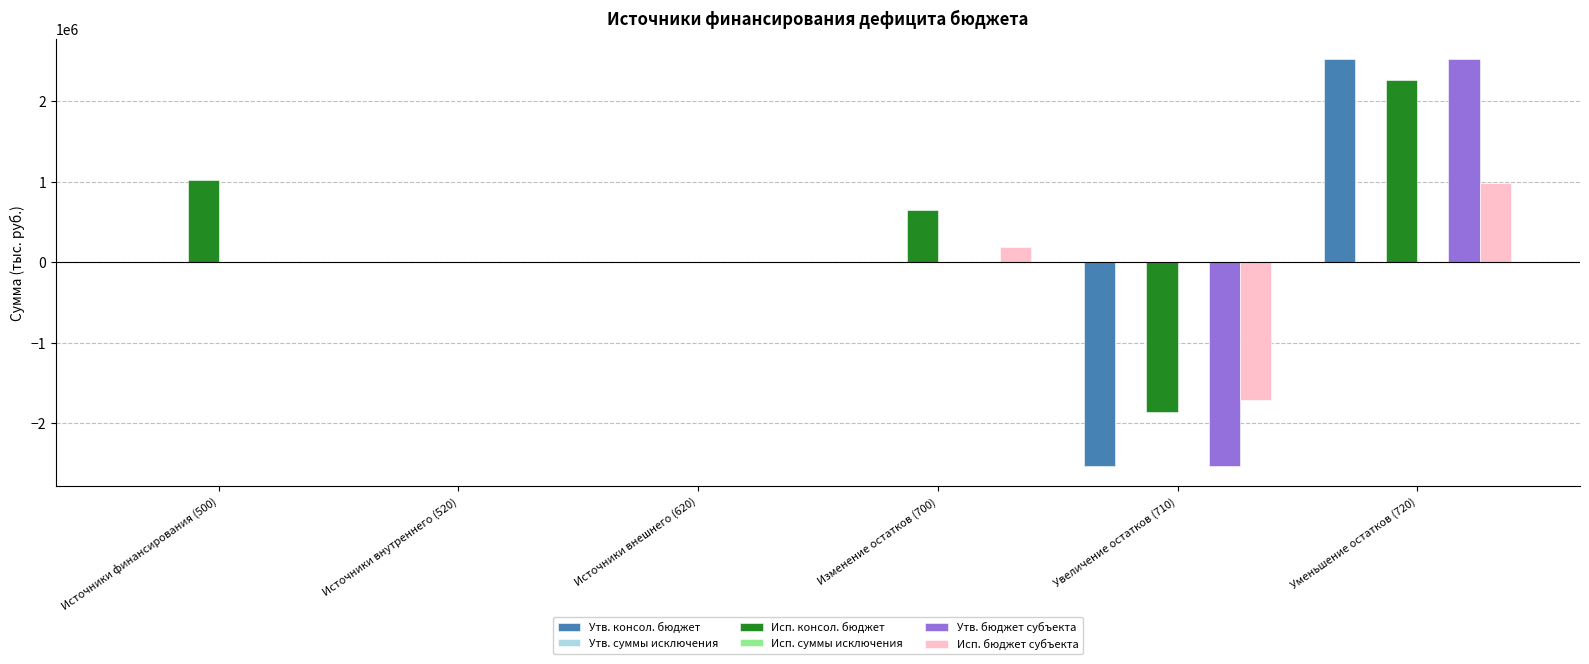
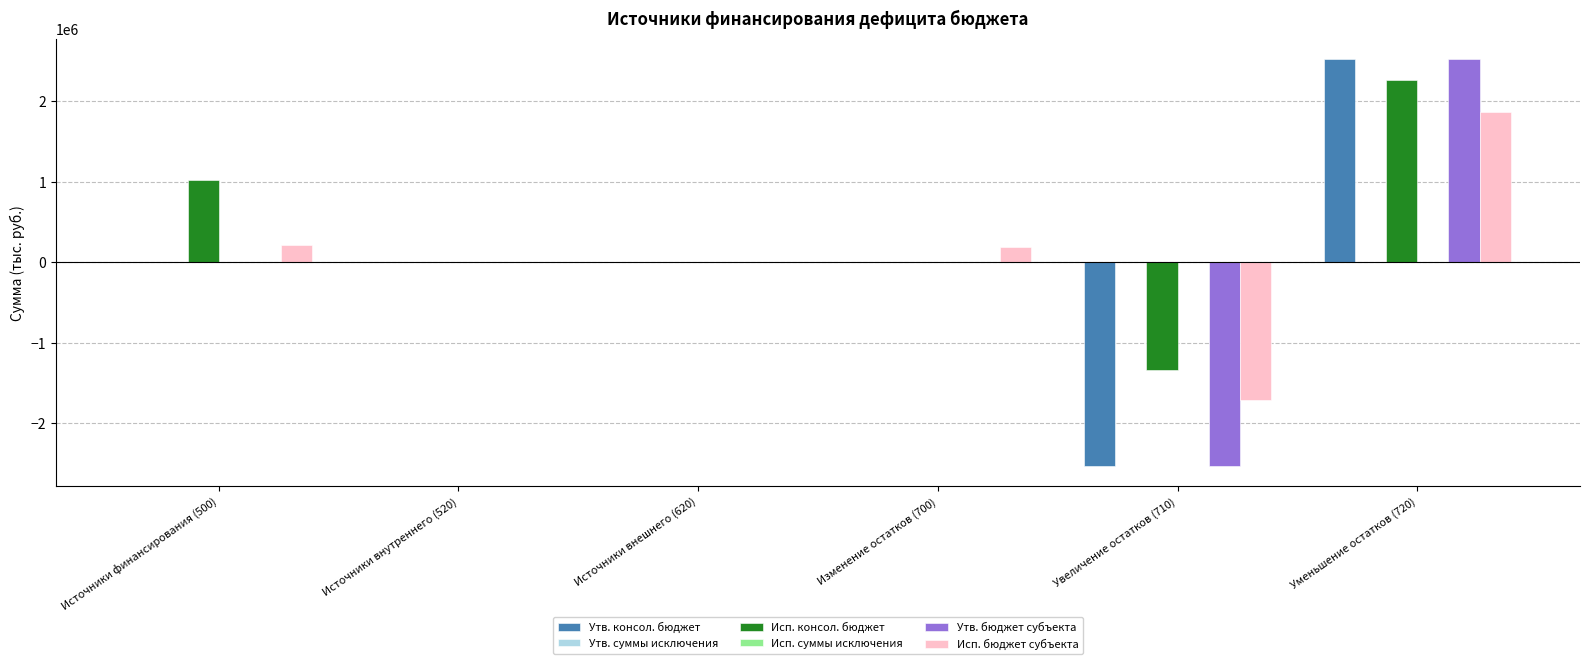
Исп. бюджет субъекта, Источники финансирования (500): 0 -> 200000
Исп. консол. бюджет, Изменение остатков (700): 700000 -> 0
Исп. консол. бюджет, Увеличение остатков (710): -1900000 -> -1300000
Исп. бюджет субъекта, Уменьшение остатков (720): 1000000 -> 1900000
